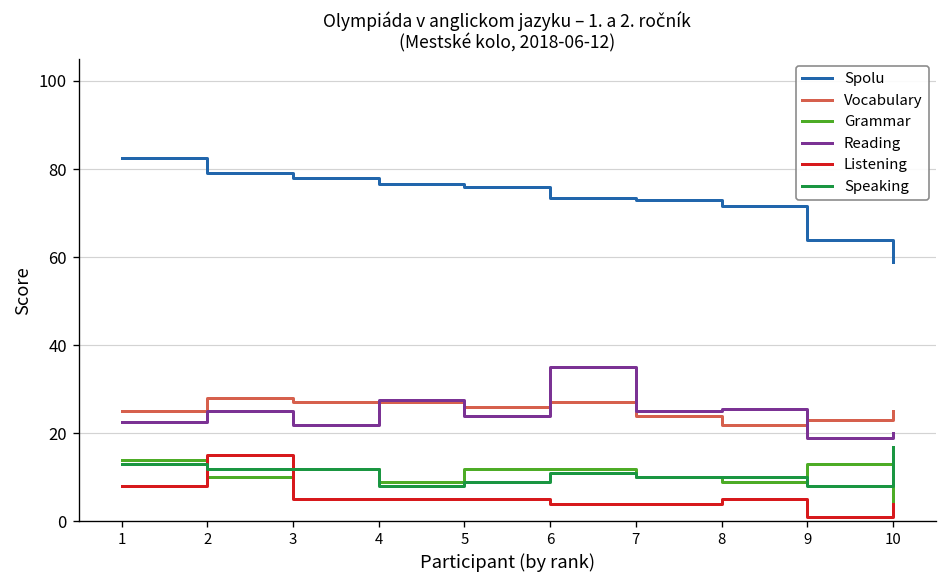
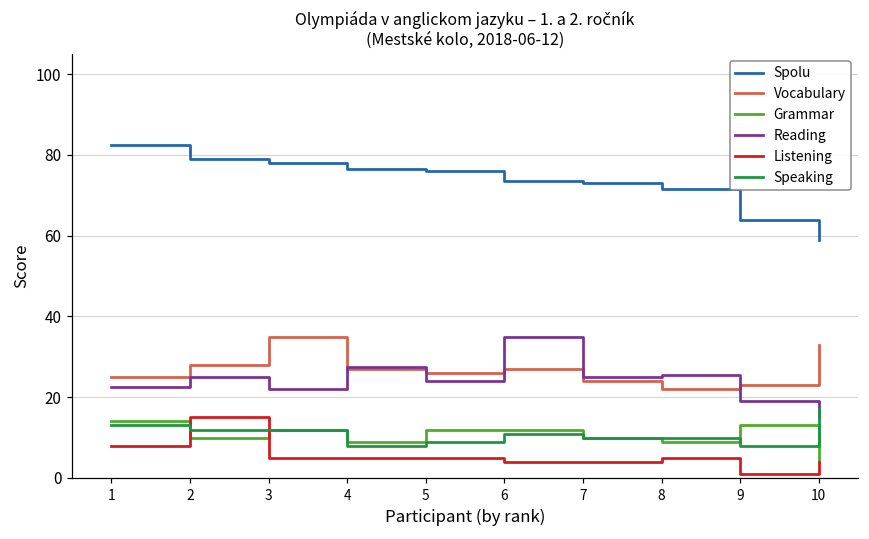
Vocabulary, 3: 27 -> 35
Vocabulary, 10: 25 -> 33
Reading, 10: 20 -> 15
